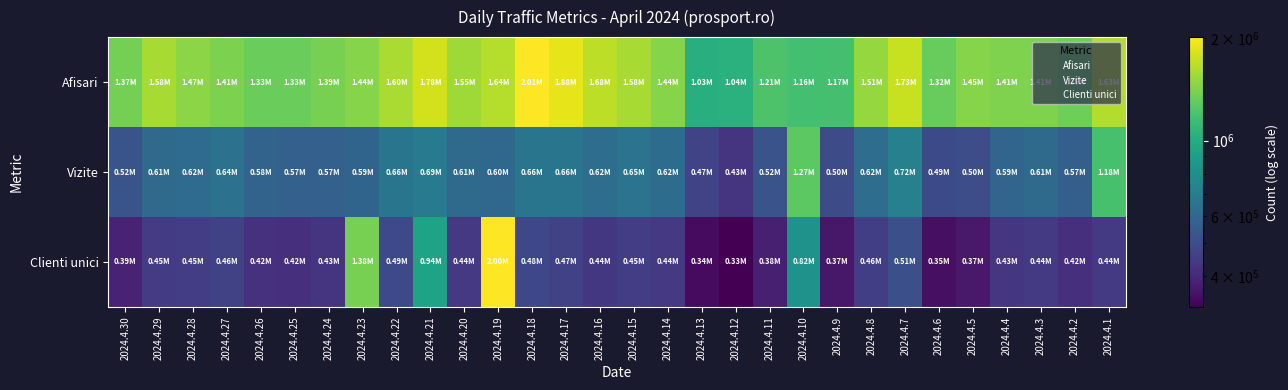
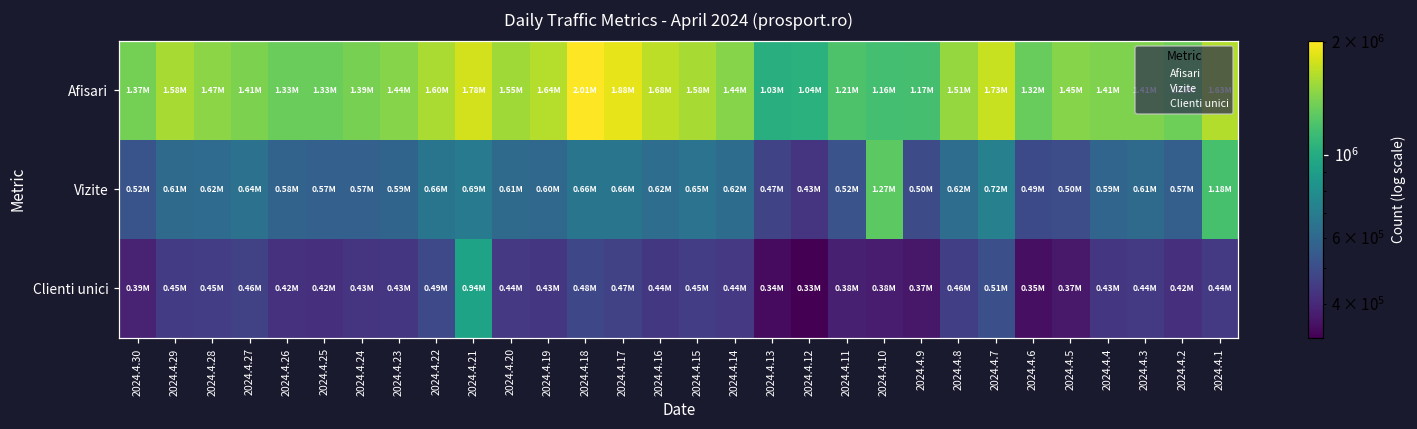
Clienti unici, 2024.4.23: 1.38M -> 0.43M
Clienti unici, 2024.4.19: 2.00M -> 0.43M
Clienti unici, 2024.4.10: 0.82M -> 0.38M
